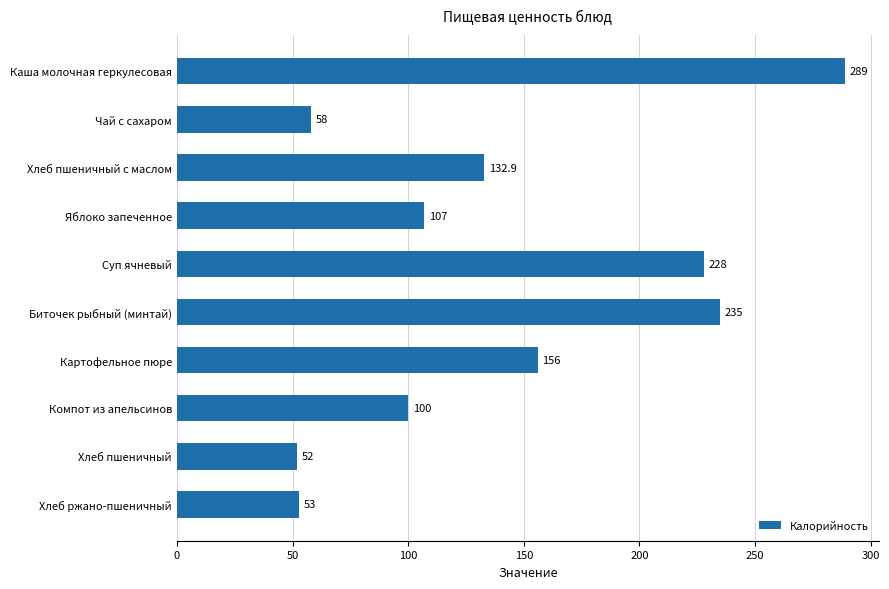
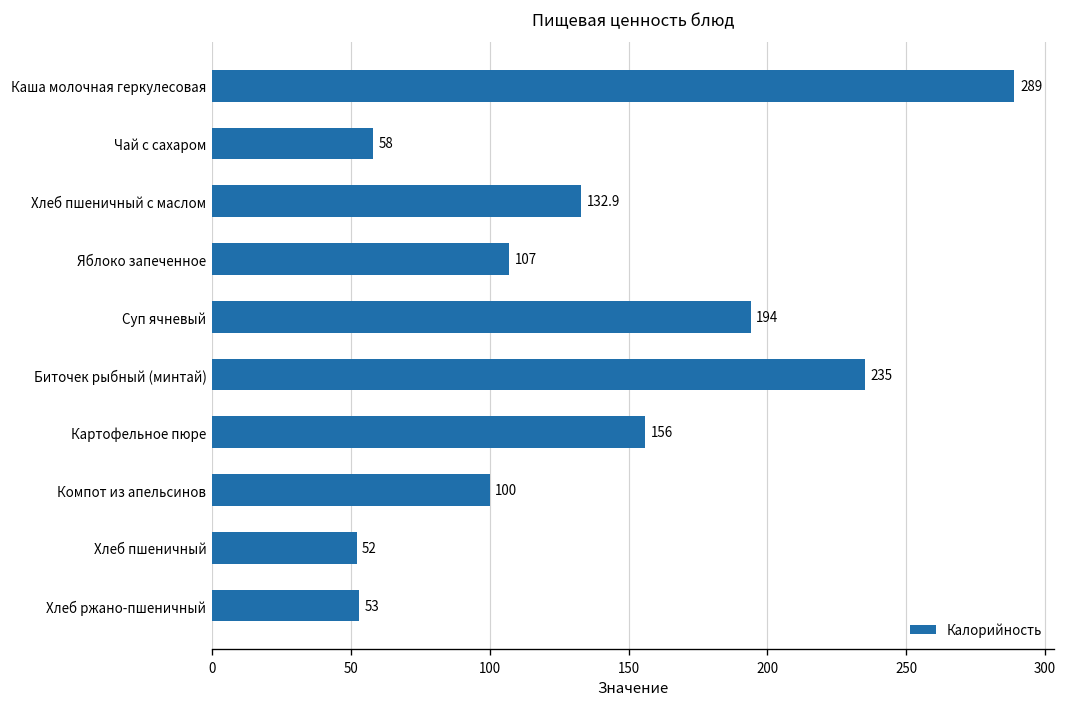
Суп ячневый: 228 -> 194
